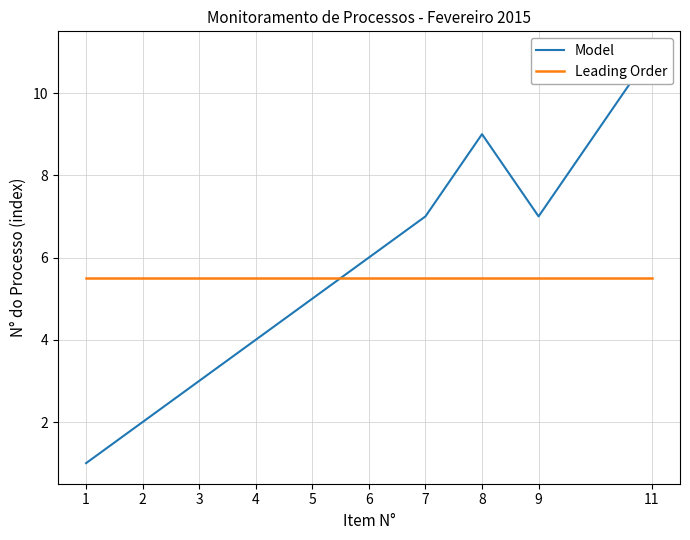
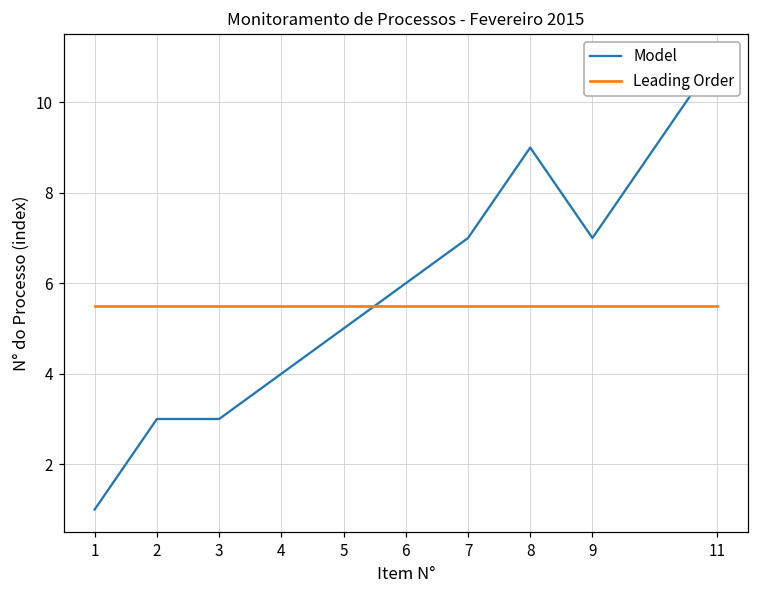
Model, 2: 2 -> 3
